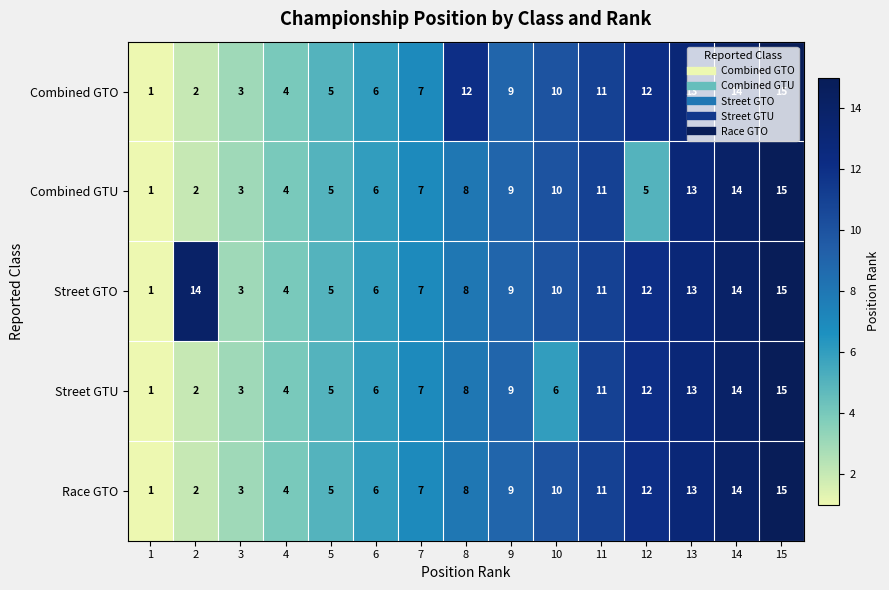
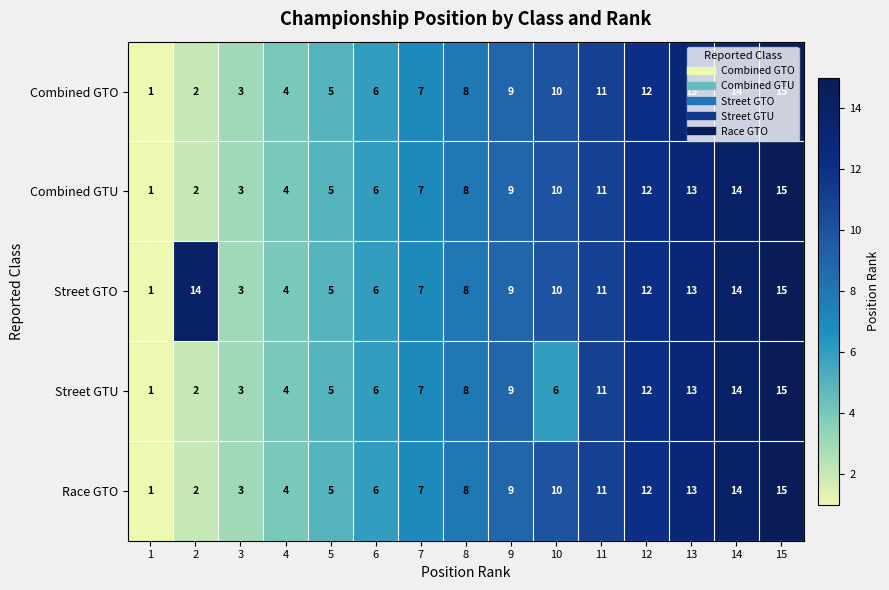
Combined GTO, 8: 12 -> 8
Combined GTU, 12: 5 -> 12
